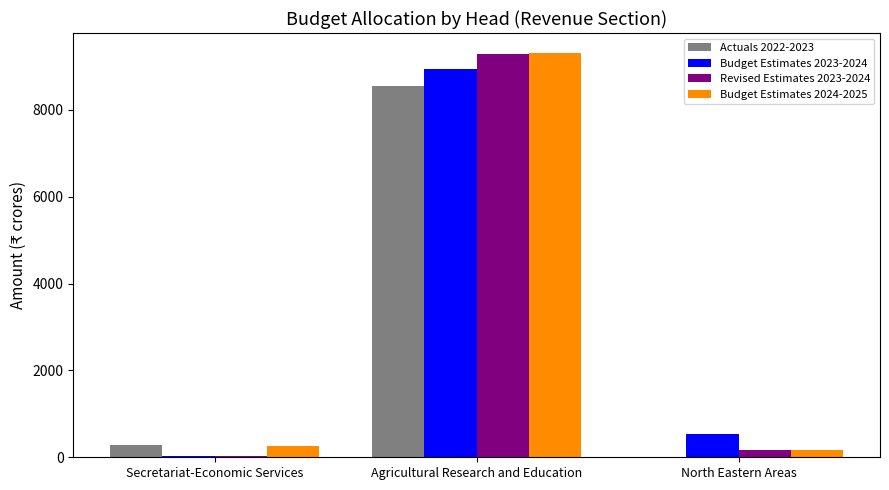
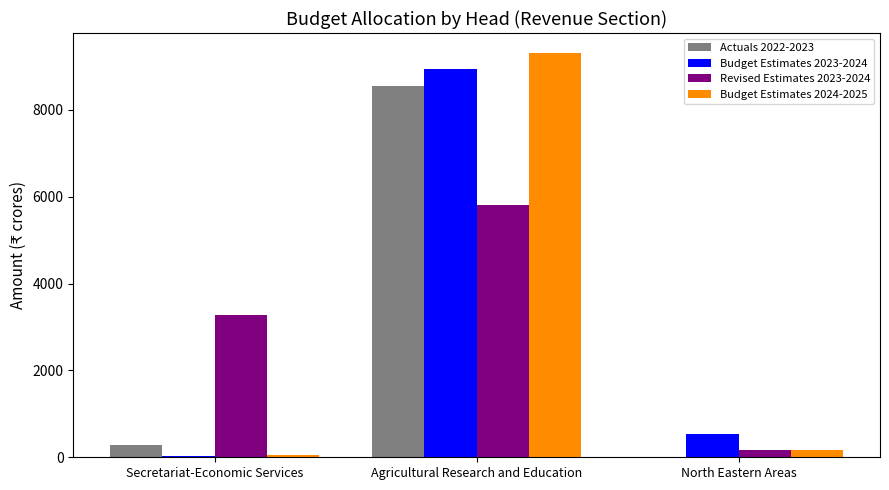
Revised Estimates 2023-2024, Secretariat-Economic Services: 0 -> 3300
Budget Estimates 2024-2025, Secretariat-Economic Services: 300 -> 0
Revised Estimates 2023-2024, Agricultural Research and Education: 9300 -> 5800
